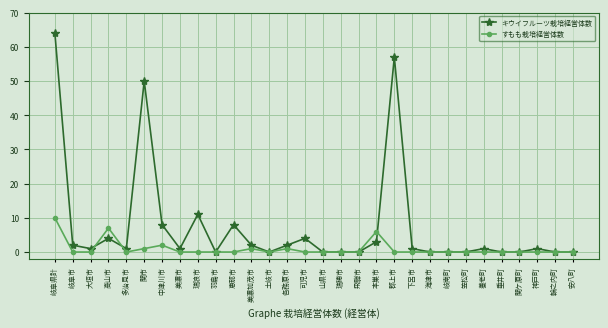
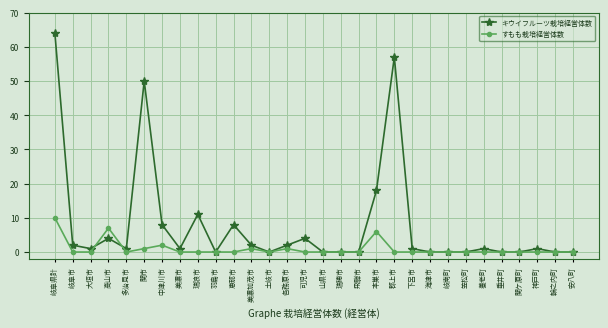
キウイフルーツ栽培経営体数, 本巣市: 3 -> 18
